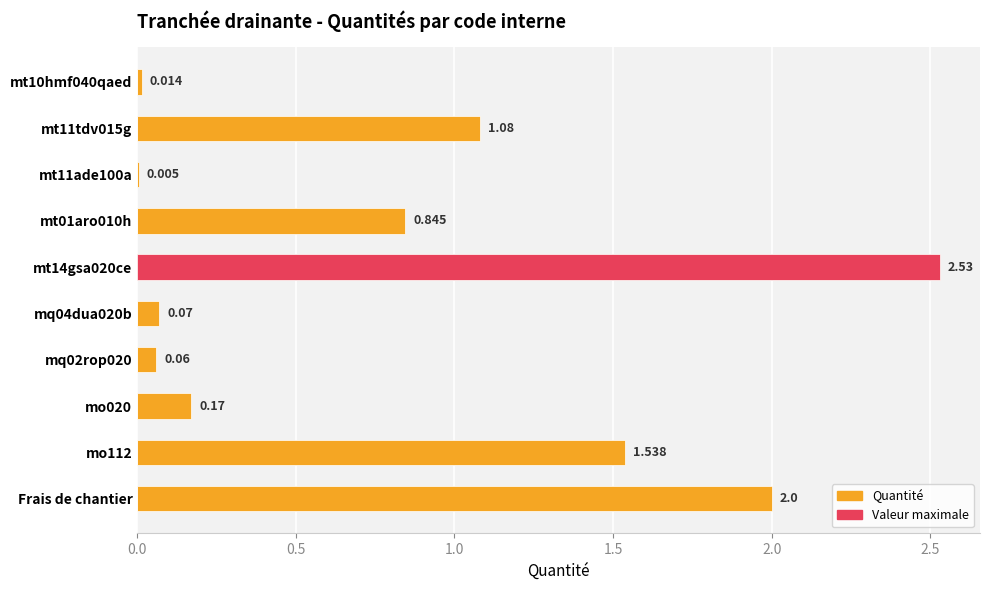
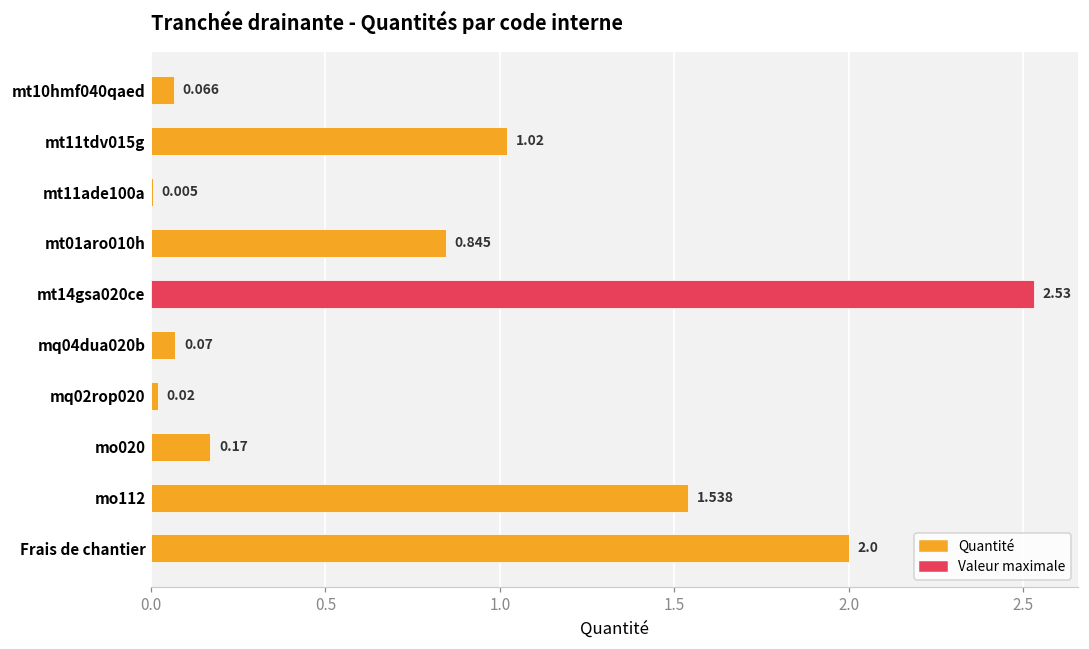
Quantité, mt10hmf040qaed: 0.014 -> 0.066
Quantité, mt11tdv015g: 1.08 -> 1.02
Quantité, mq02rop020: 0.06 -> 0.02
